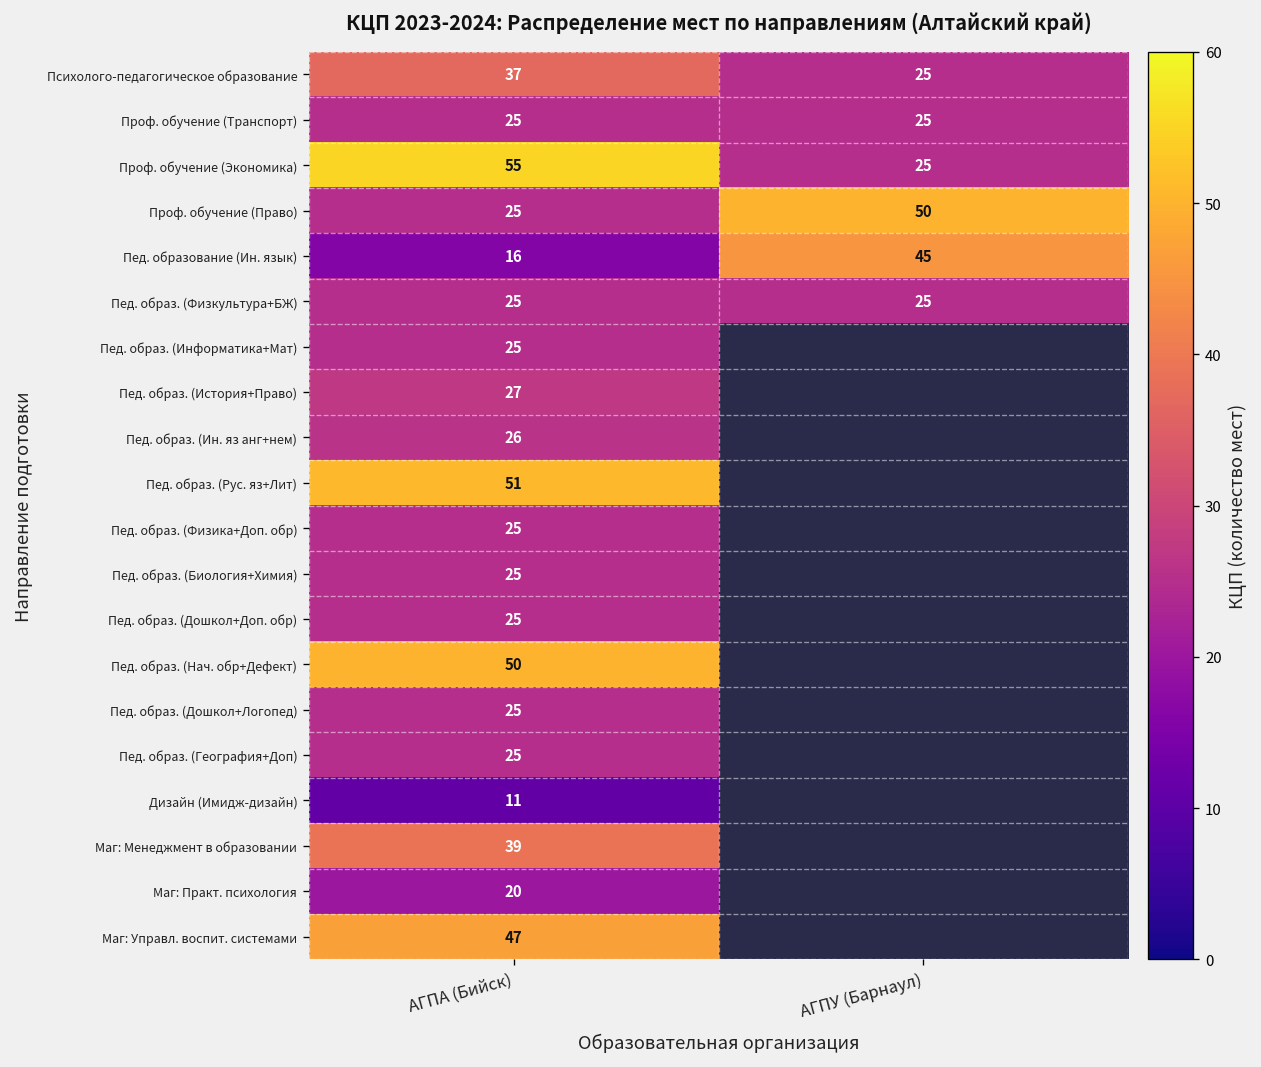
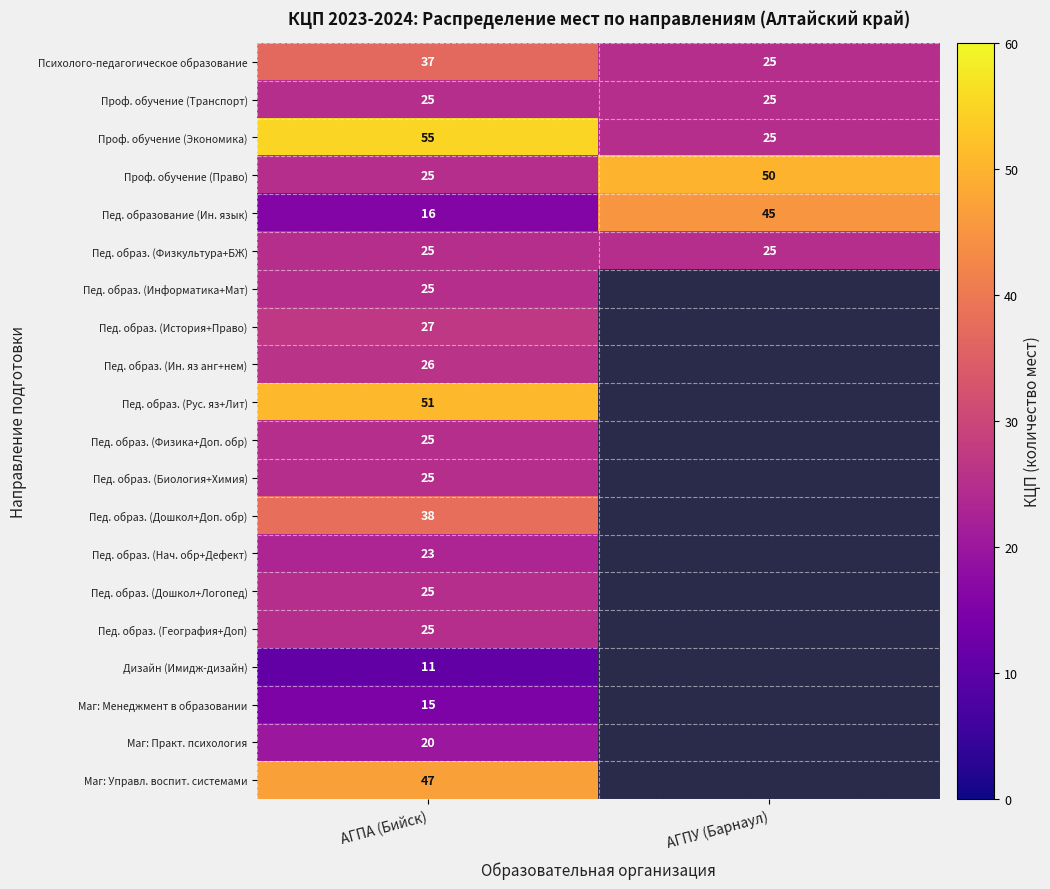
Пед. образ. (Дошкол+Доп. обр), АГПА (Бийск): 25 -> 38
Пед. образ. (Нач. обр+Дефект), АГПА (Бийск): 50 -> 23
Маг: Менеджмент в образовании, АГПА (Бийск): 39 -> 15
